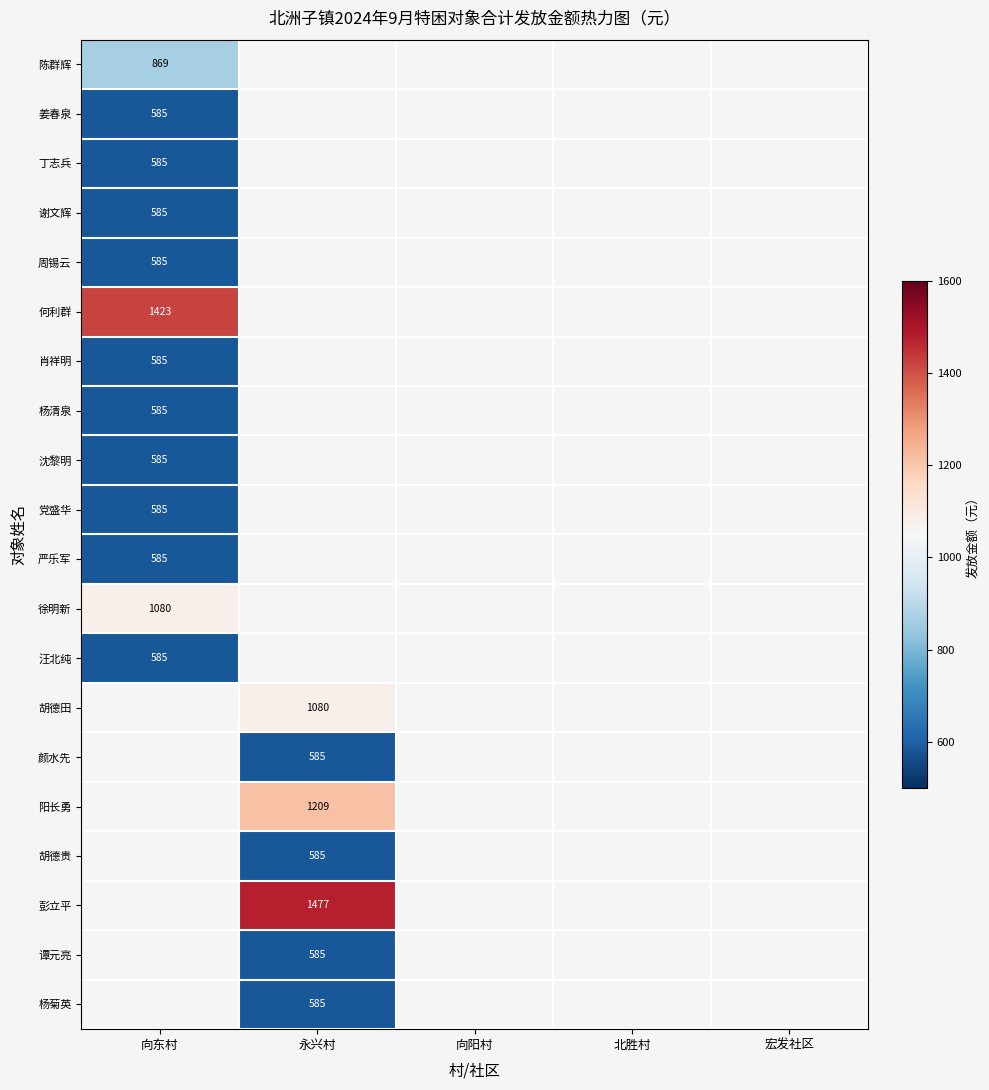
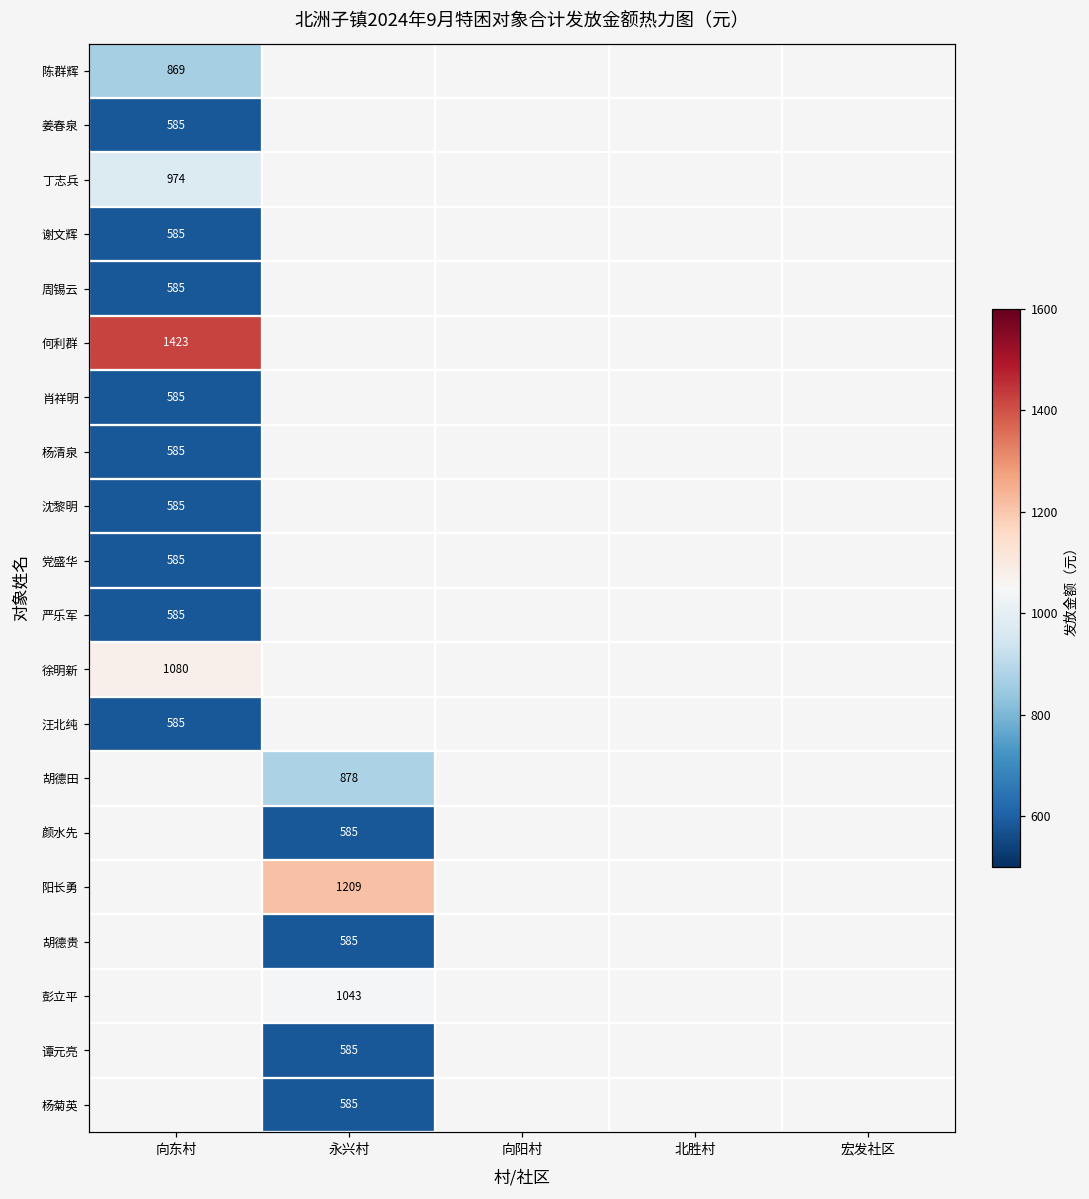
丁志兵, 向东村: 585 -> 974
胡德田, 永兴村: 1080 -> 878
彭立平, 永兴村: 1477 -> 1043
